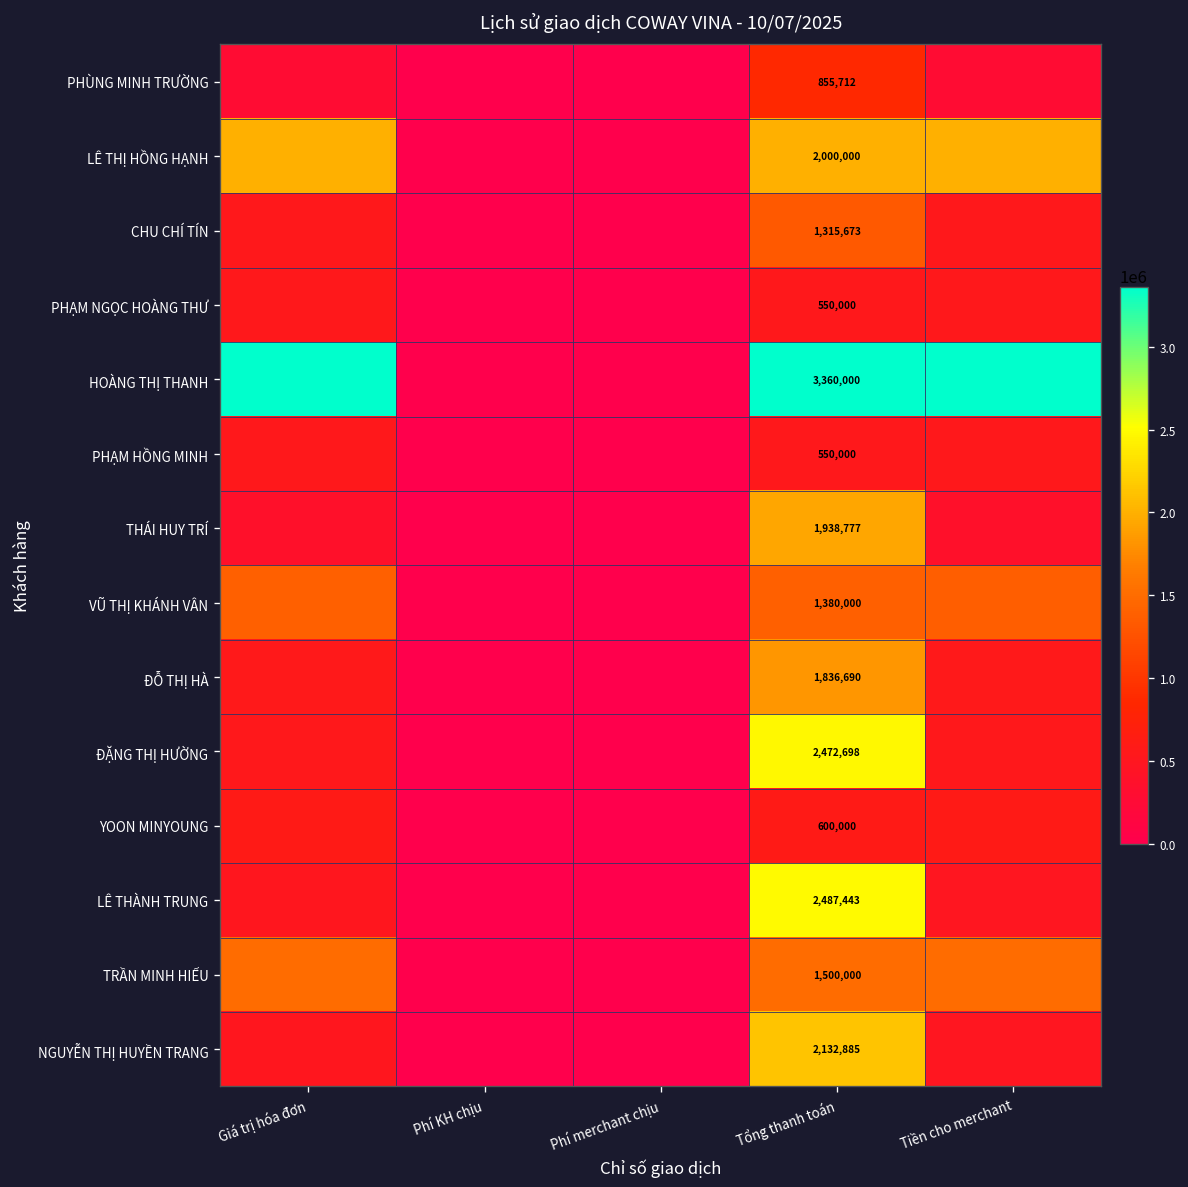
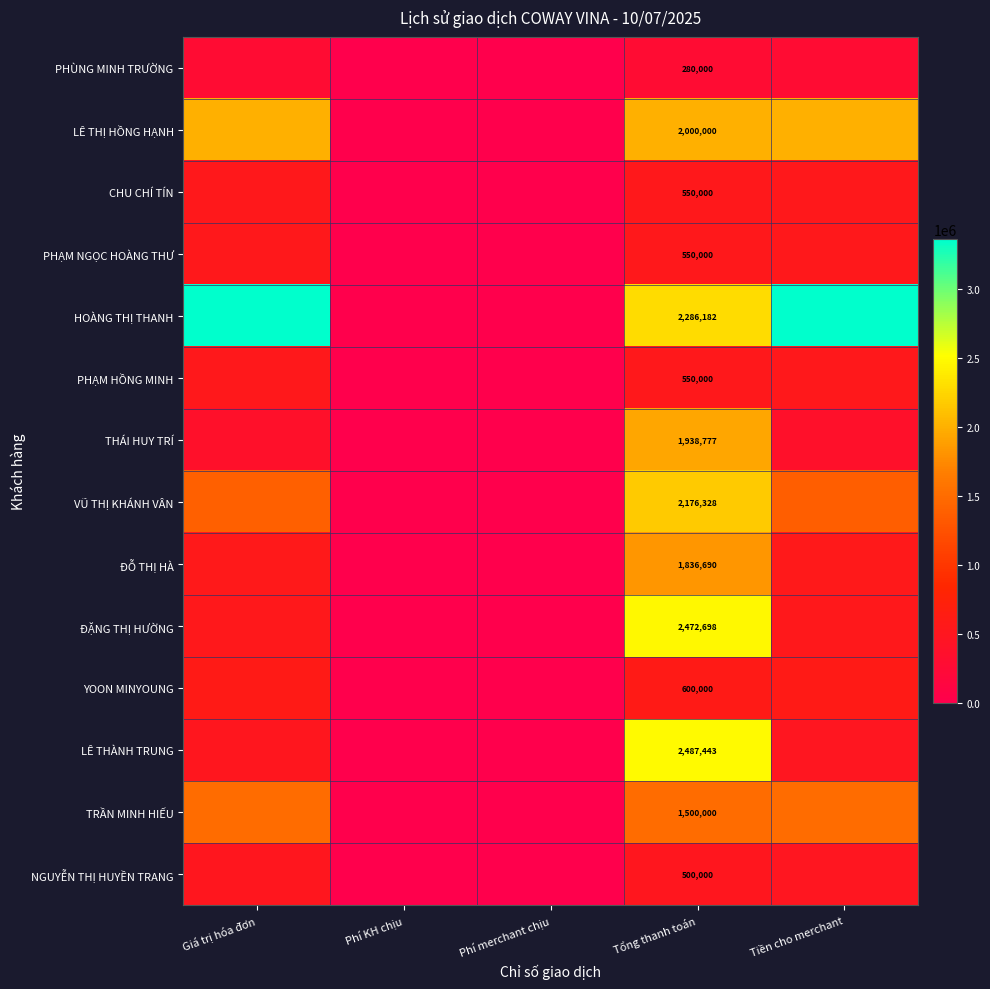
PHÙNG MINH TRƯỜNG, Tổng thanh toán: 855,712 -> 280,000
CHU CHÍ TÍN, Tổng thanh toán: 1,315,673 -> 550,000
HOÀNG THỊ THANH, Tổng thanh toán: 3,360,000 -> 2,286,182
VŨ THỊ KHÁNH VÂN, Tổng thanh toán: 1,380,000 -> 2,176,328
NGUYỄN THỊ HUYỀN TRANG, Tổng thanh toán: 2,132,885 -> 500,000
